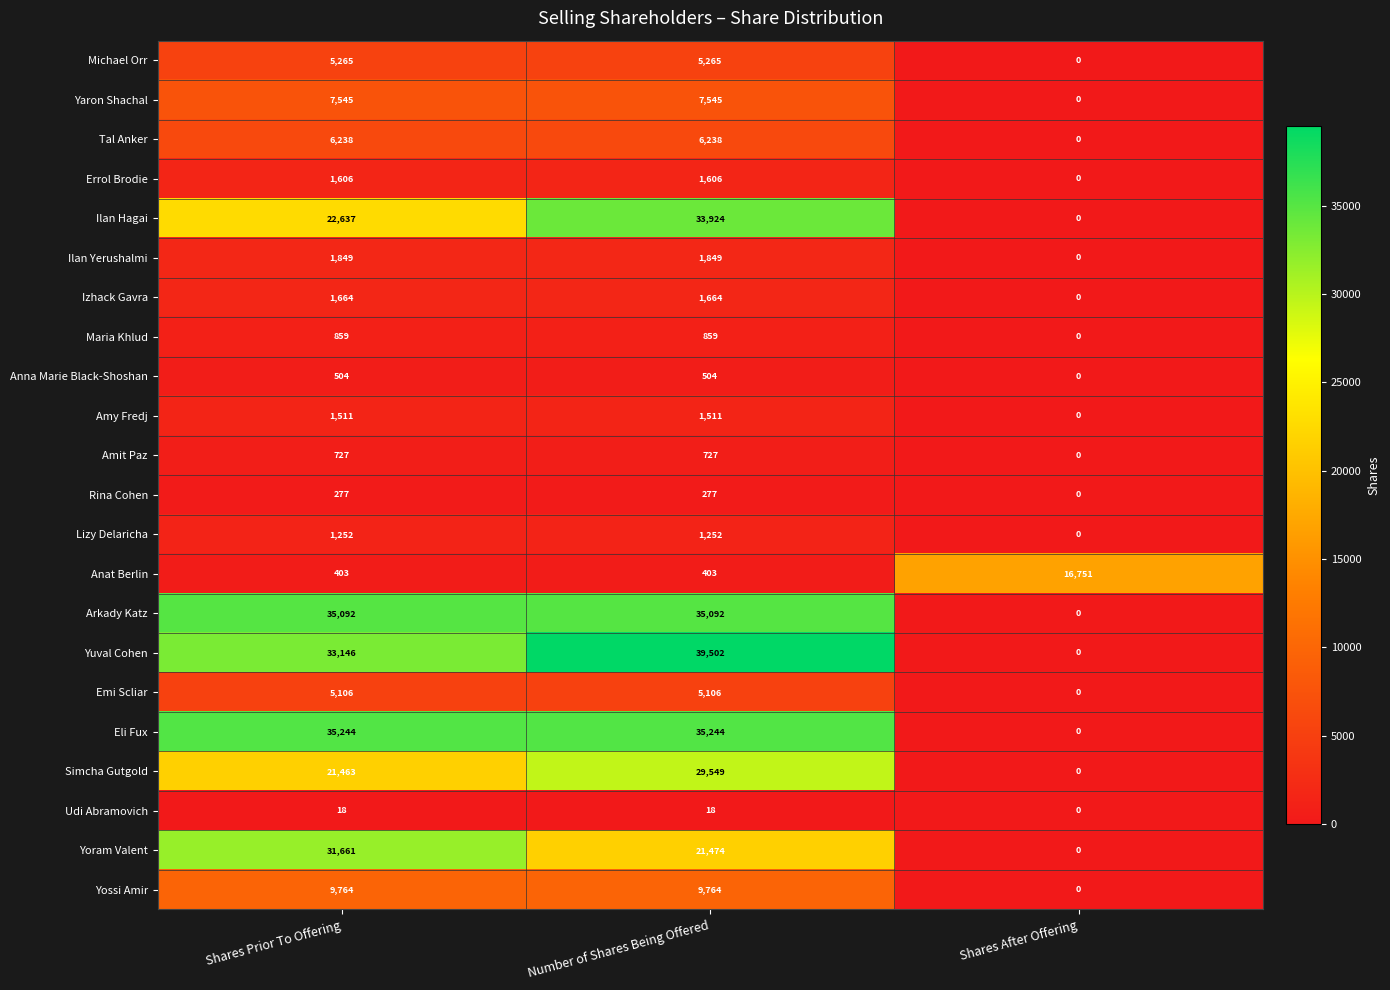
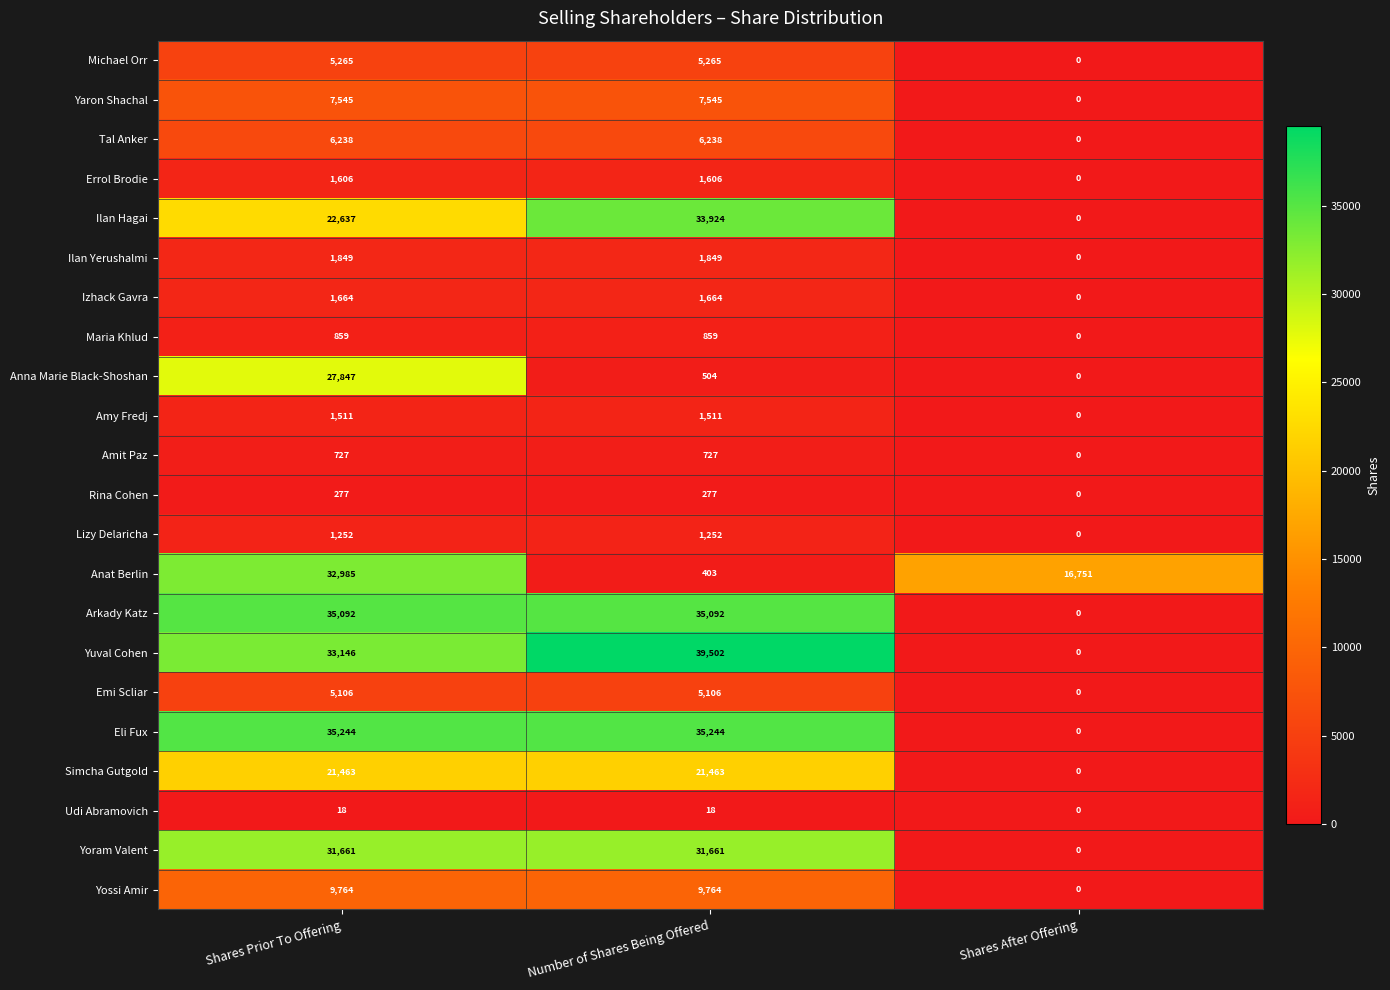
Anna Marie Black-Shoshan, Shares Prior To Offering: 504 -> 27,847
Anat Berlin, Shares Prior To Offering: 403 -> 32,985
Simcha Gutgold, Number of Shares Being Offered: 29,549 -> 21,463
Yoram Valent, Number of Shares Being Offered: 21,474 -> 31,661
